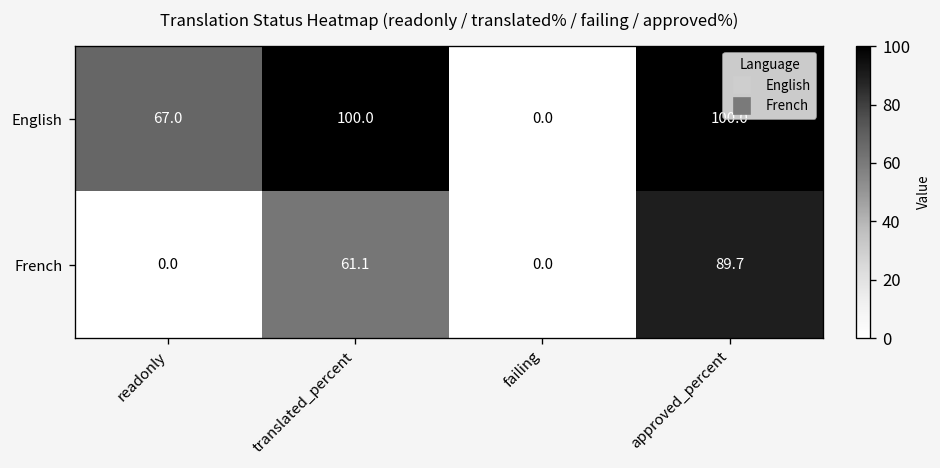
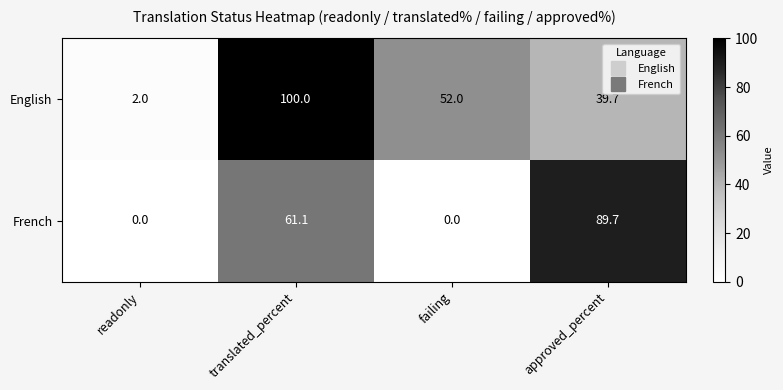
English, readonly: 67.0 -> 2.0
English, failing: 0.0 -> 52.0
English, approved_percent: 100.0 -> 39.7
